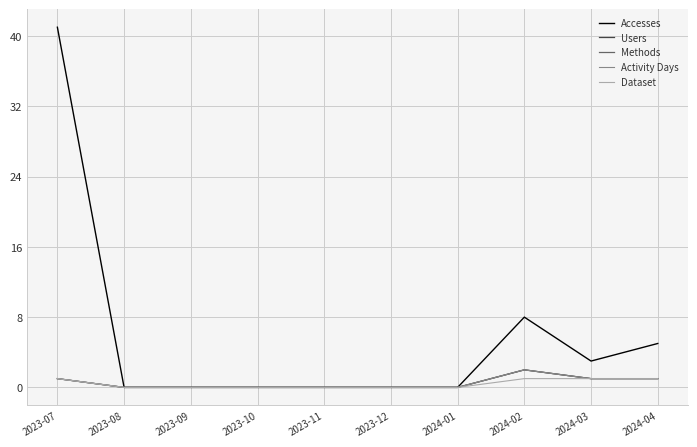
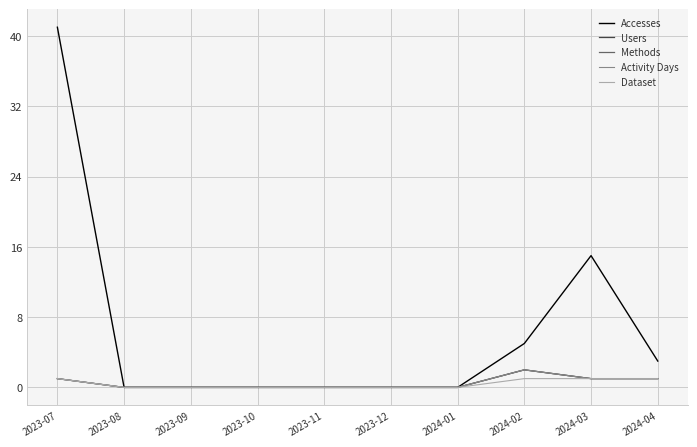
Accesses, 2024-02: 8 -> 5
Accesses, 2024-03: 3 -> 15
Accesses, 2024-04: 5 -> 3
